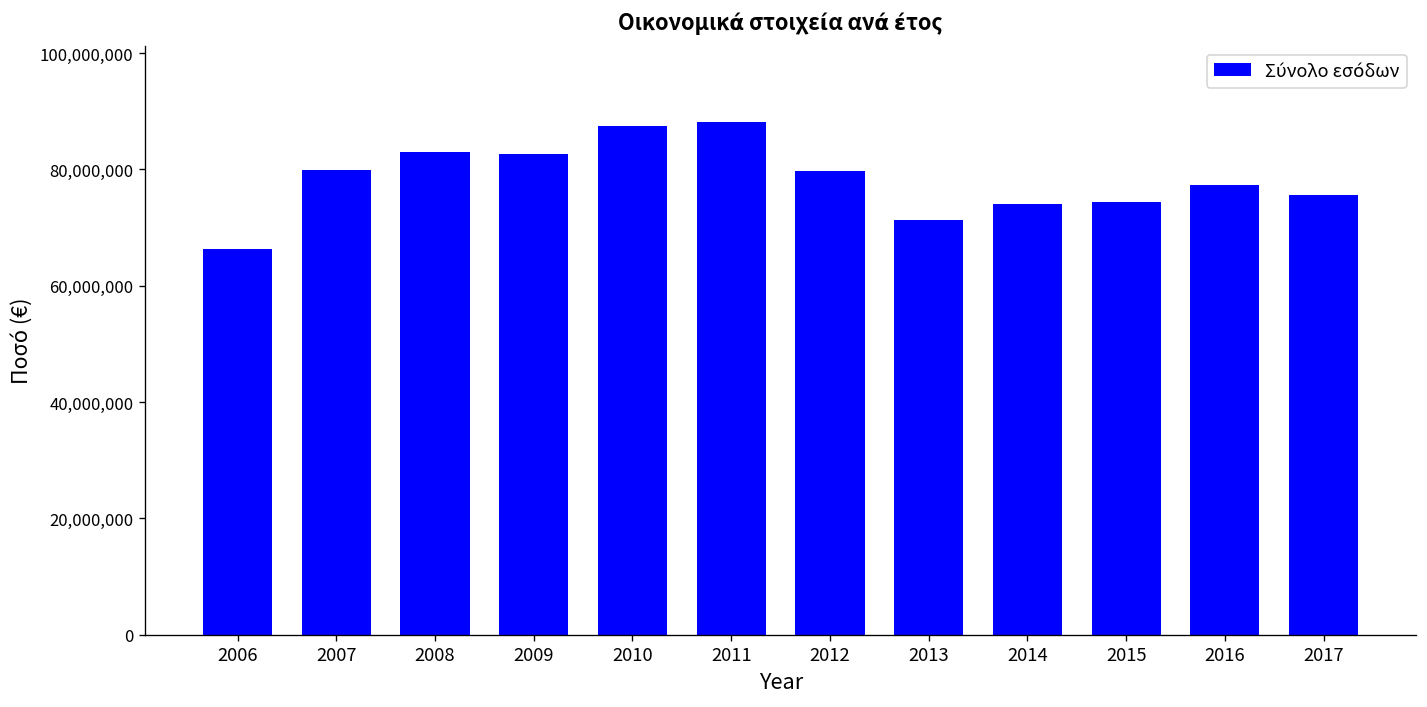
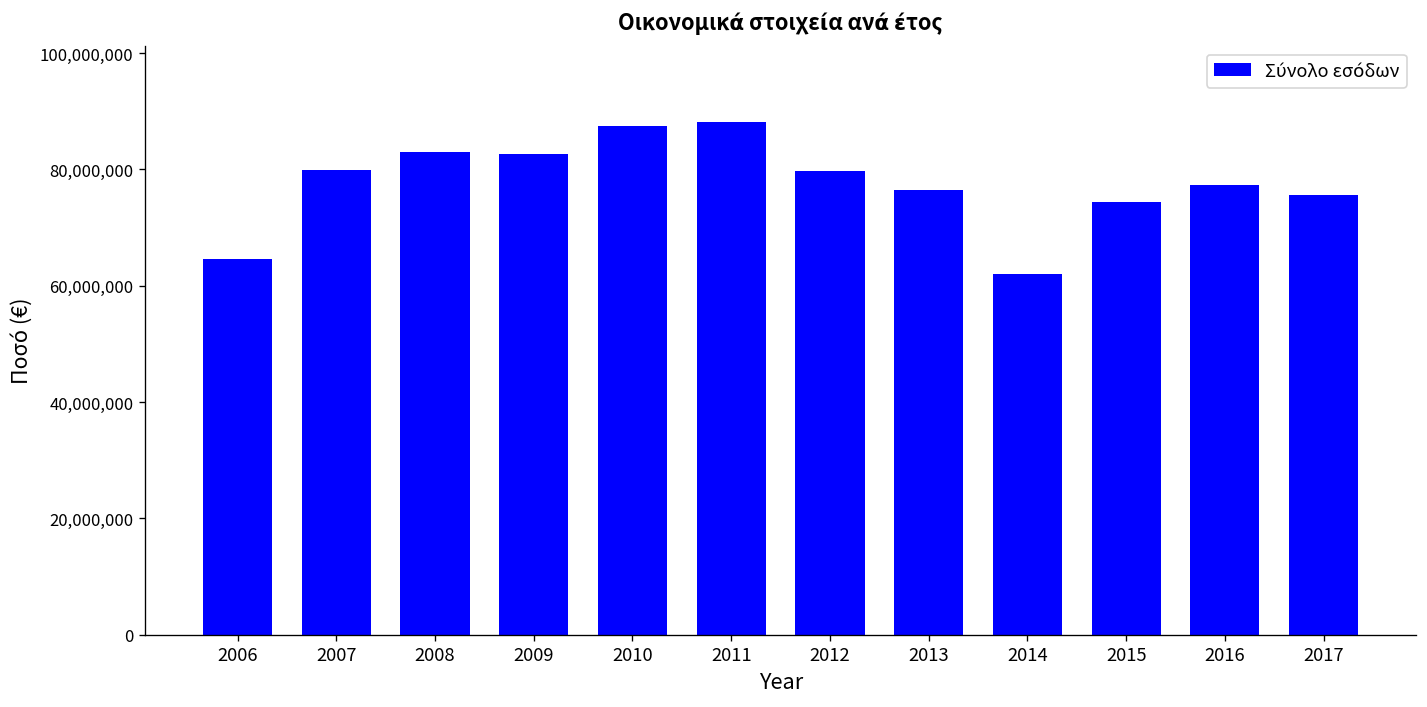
2006: 66,000,000 -> 65,000,000
2013: 71,000,000 -> 77,000,000
2014: 74,000,000 -> 62,000,000
